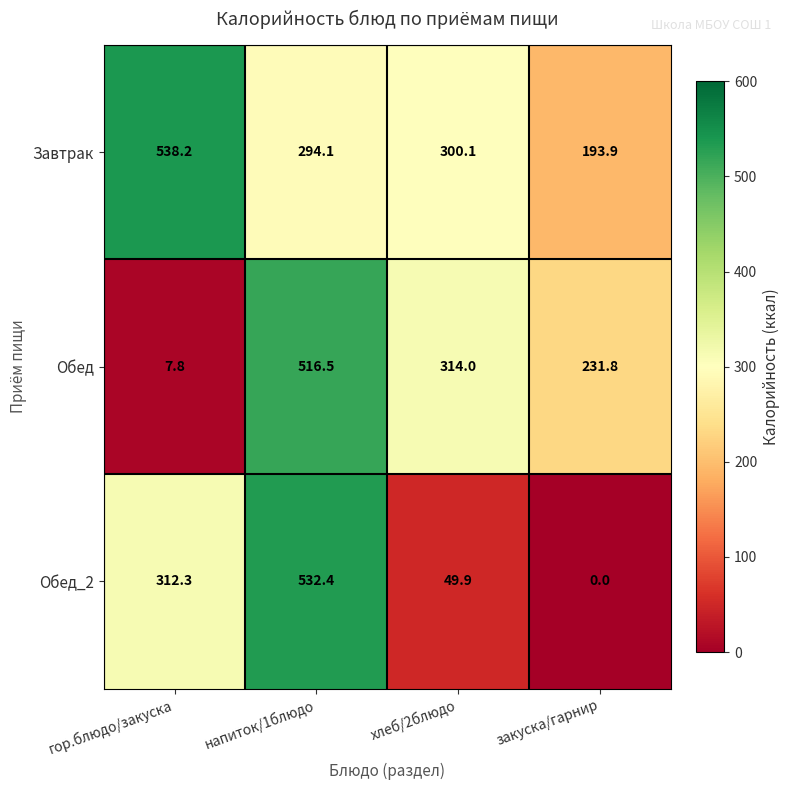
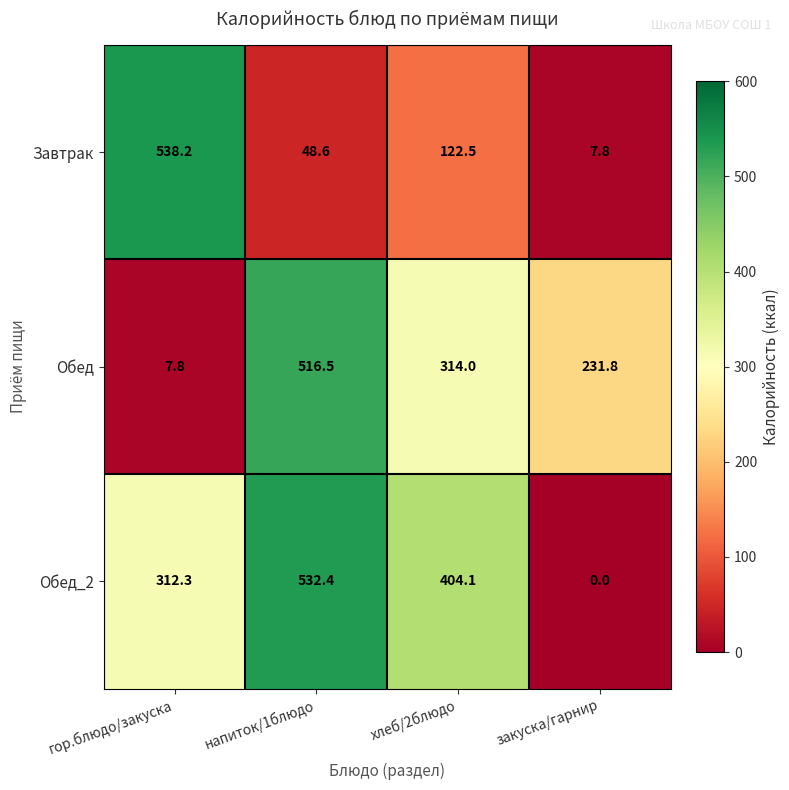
Завтрак, напиток/1блюдо: 294.1 -> 48.6
Завтрак, хлеб/2блюдо: 300.1 -> 122.5
Завтрак, закуска/гарнир: 193.9 -> 7.8
Обед_2, хлеб/2блюдо: 49.9 -> 404.1
